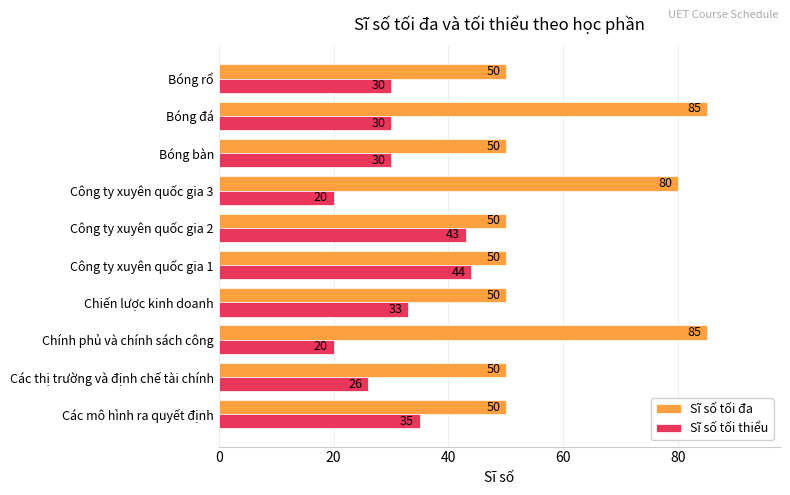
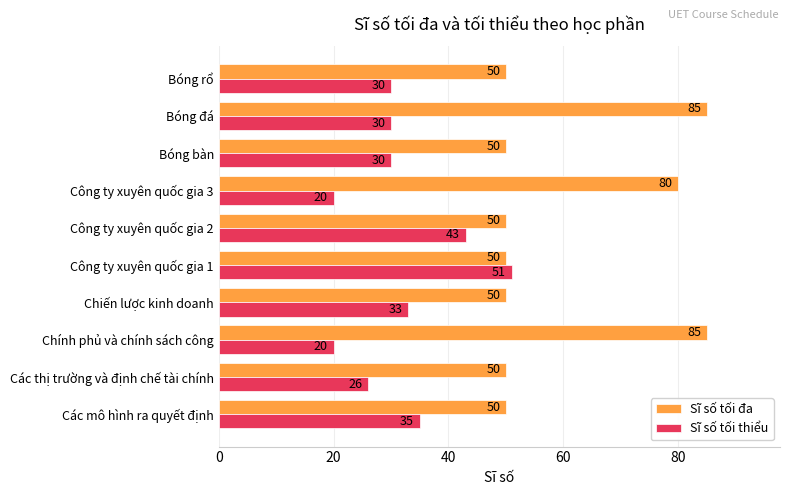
Sĩ số tối thiểu, Công ty xuyên quốc gia 1: 44 -> 51
